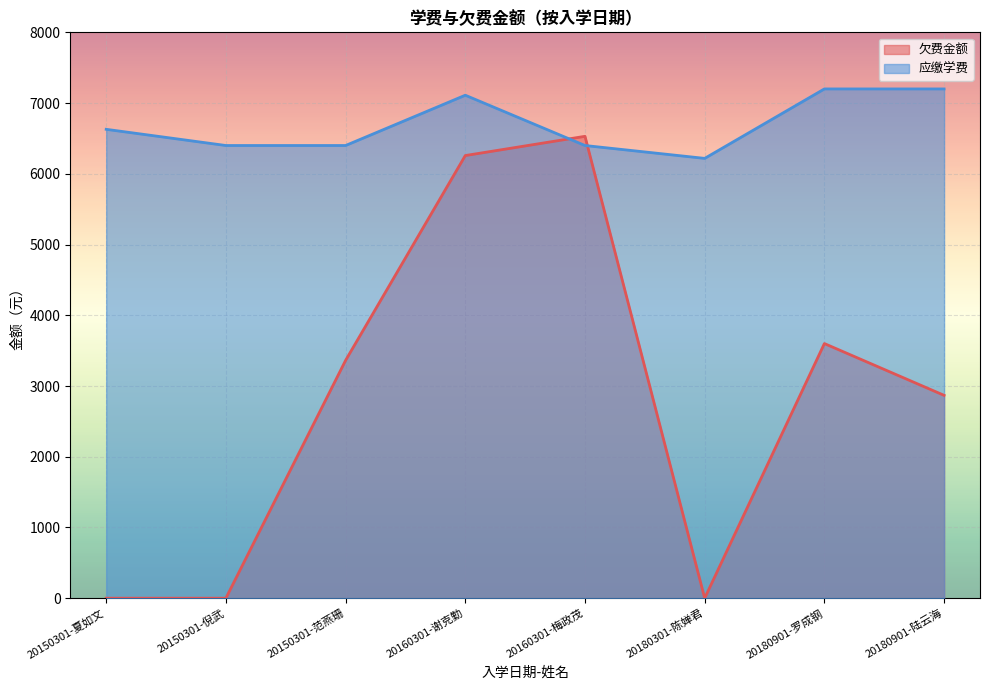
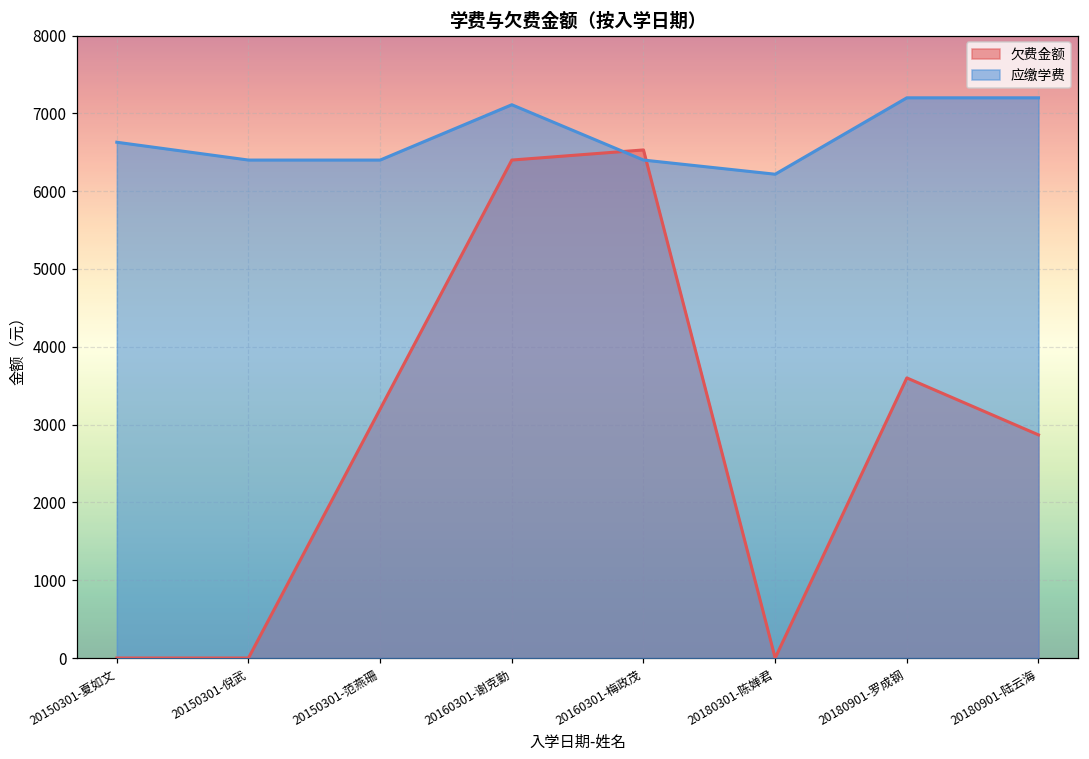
欠费金额, 20150301-范燕珊: 3400 -> 3200
欠费金额, 20160301-谢克勤: 6300 -> 6400
